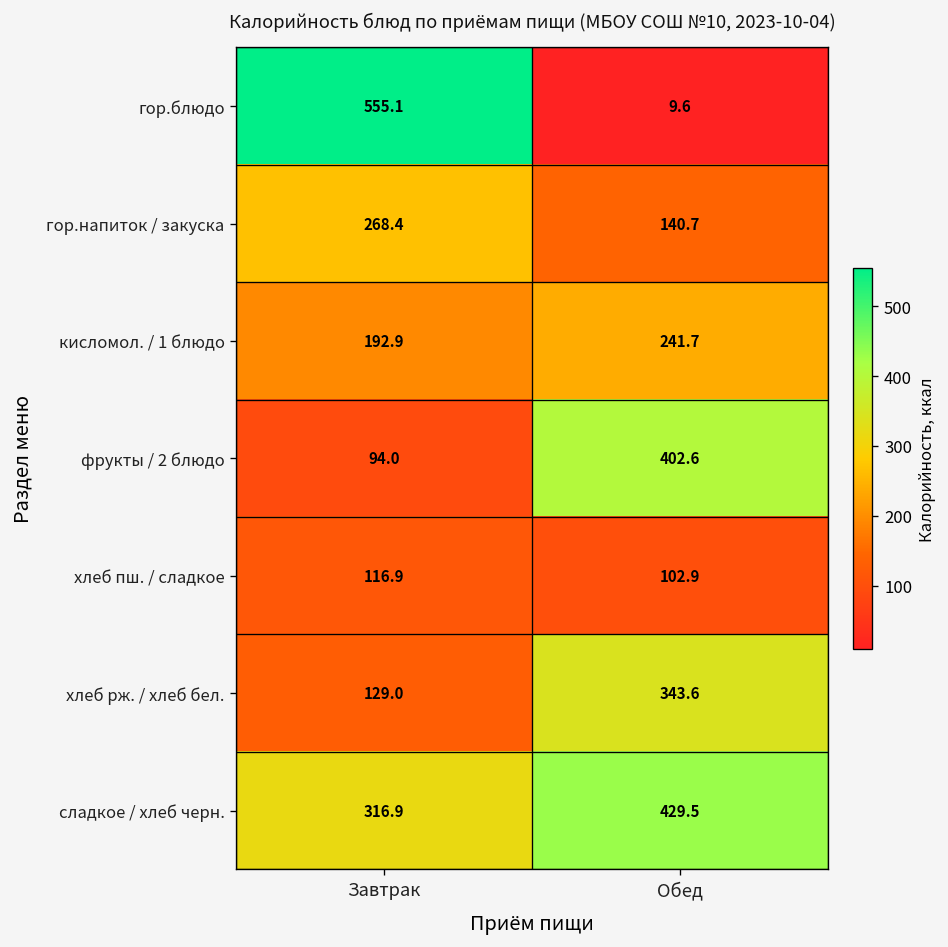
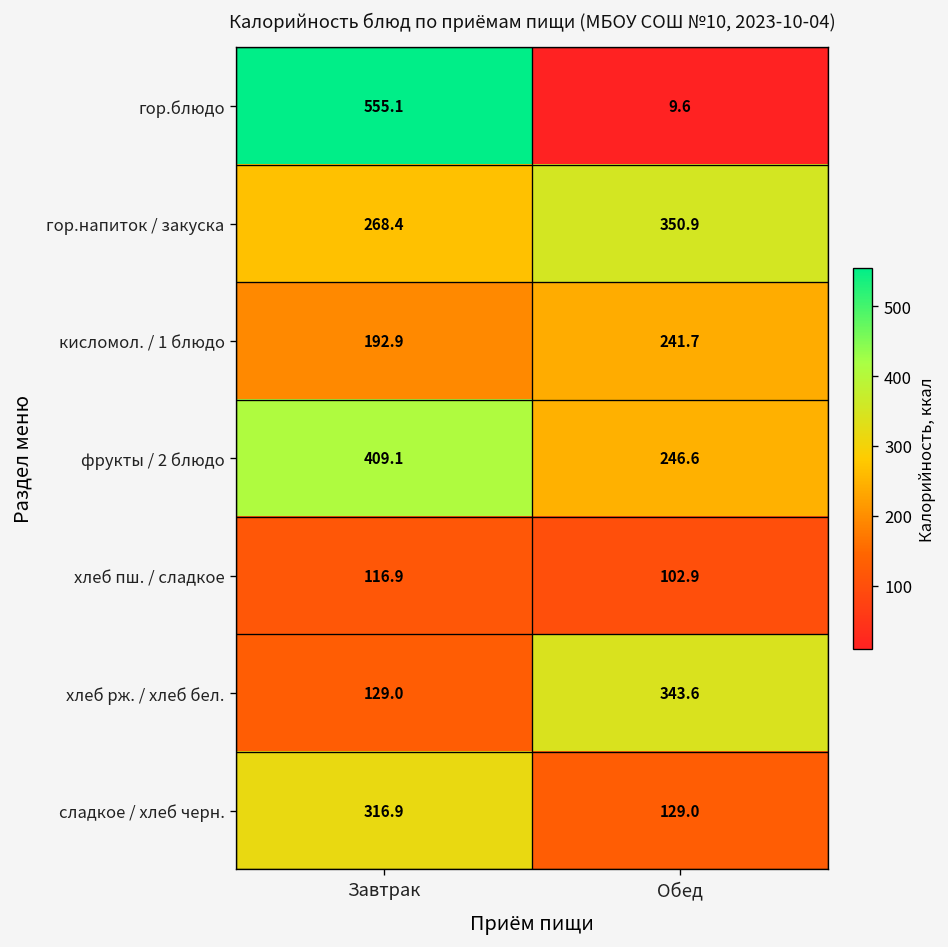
гор.напиток / закуска, Обед: 140.7 -> 350.9
фрукты / 2 блюдо, Завтрак: 94.0 -> 409.1
фрукты / 2 блюдо, Обед: 402.6 -> 246.6
сладкое / хлеб черн., Обед: 429.5 -> 129.0
